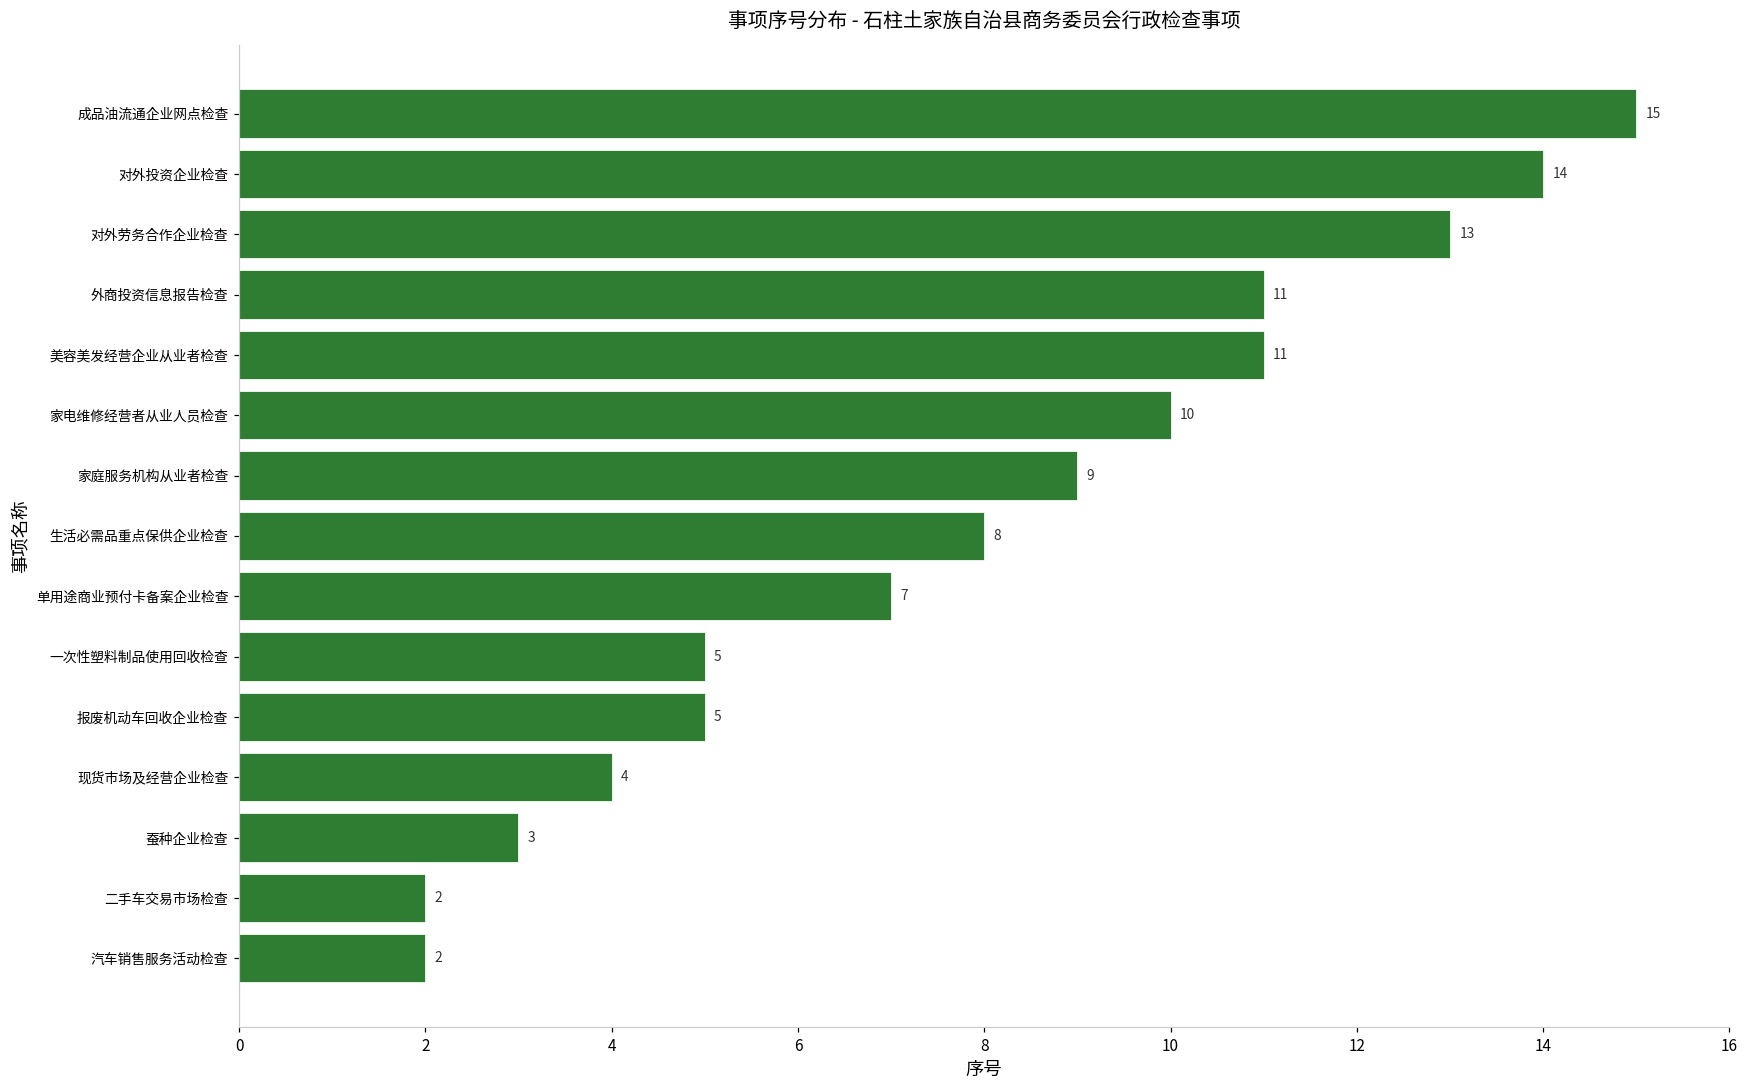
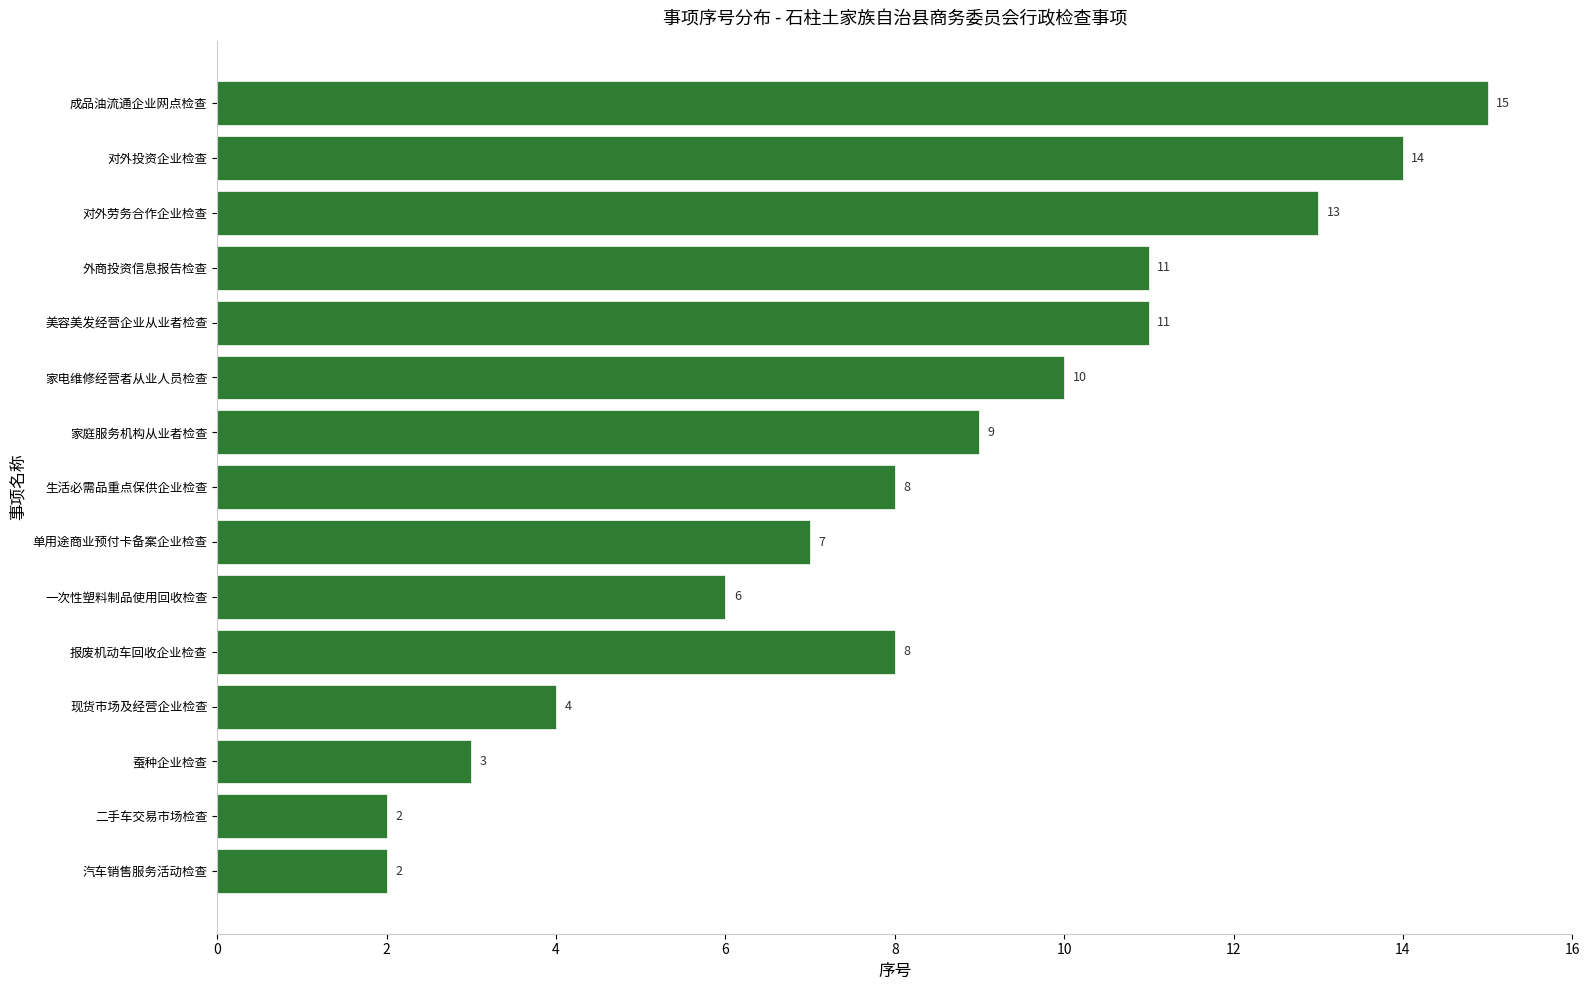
一次性塑料制品使用回收检查: 5 -> 6
报废机动车回收企业检查: 5 -> 8
